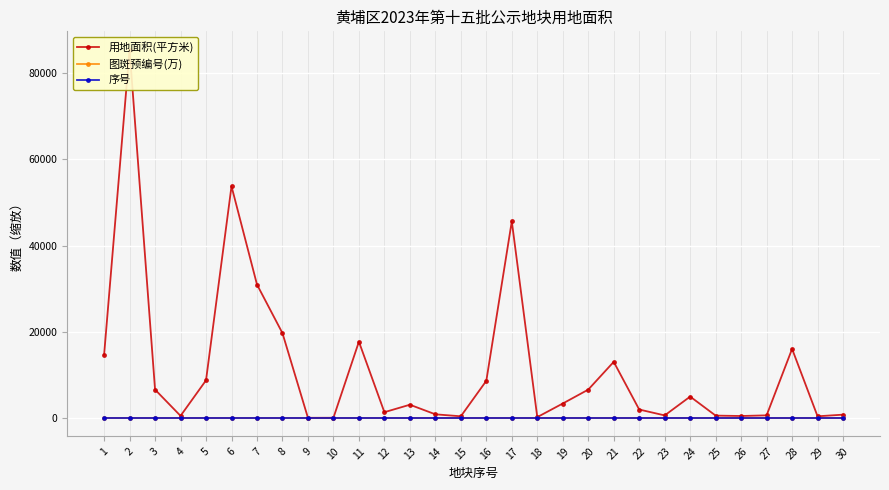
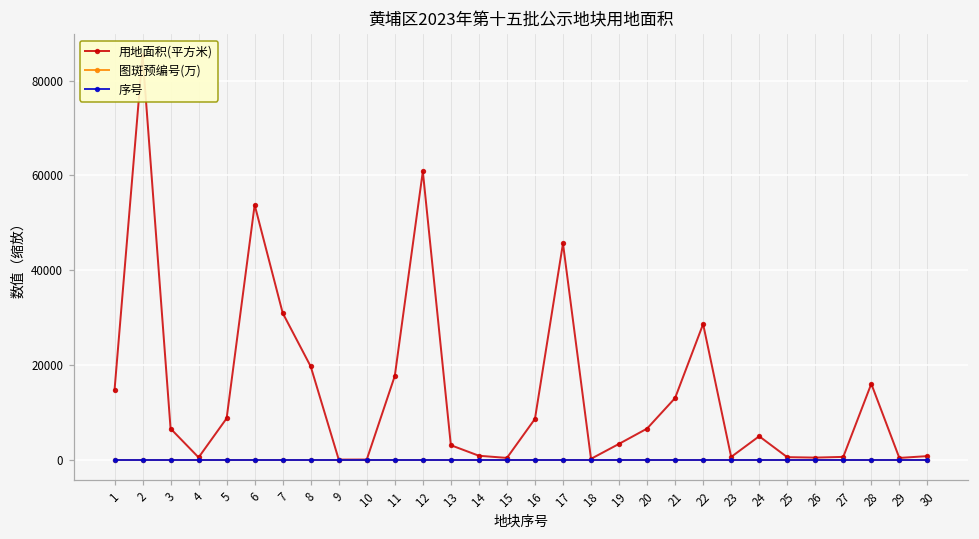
用地面积(平方米), 12: 1000 -> 61000
用地面积(平方米), 22: 2000 -> 29000
